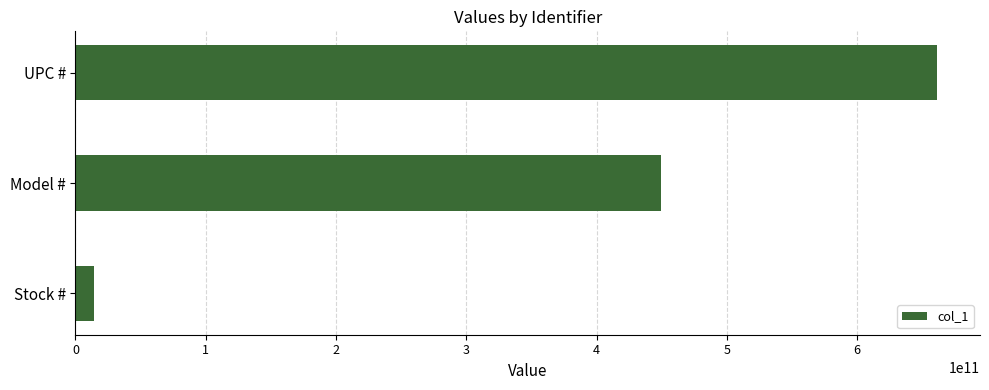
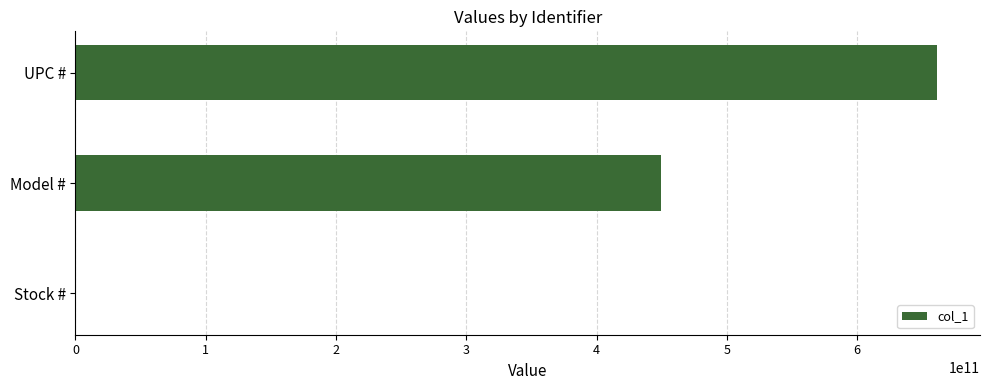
Stock #: 14000000000 -> 0
